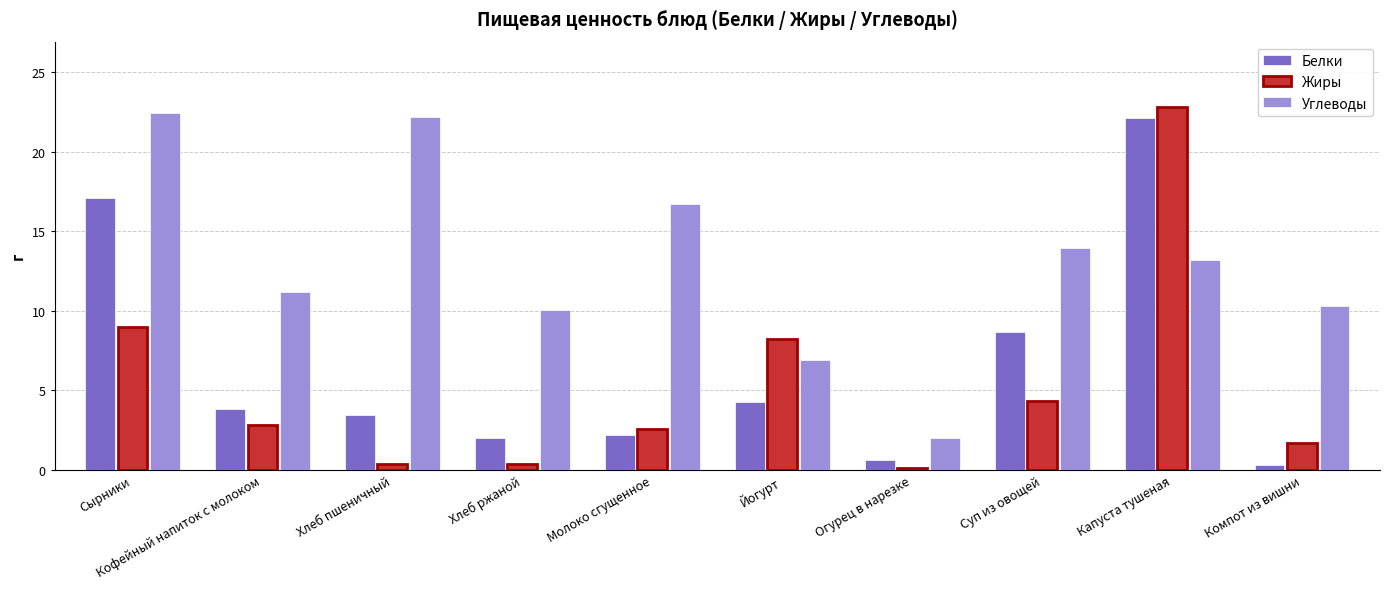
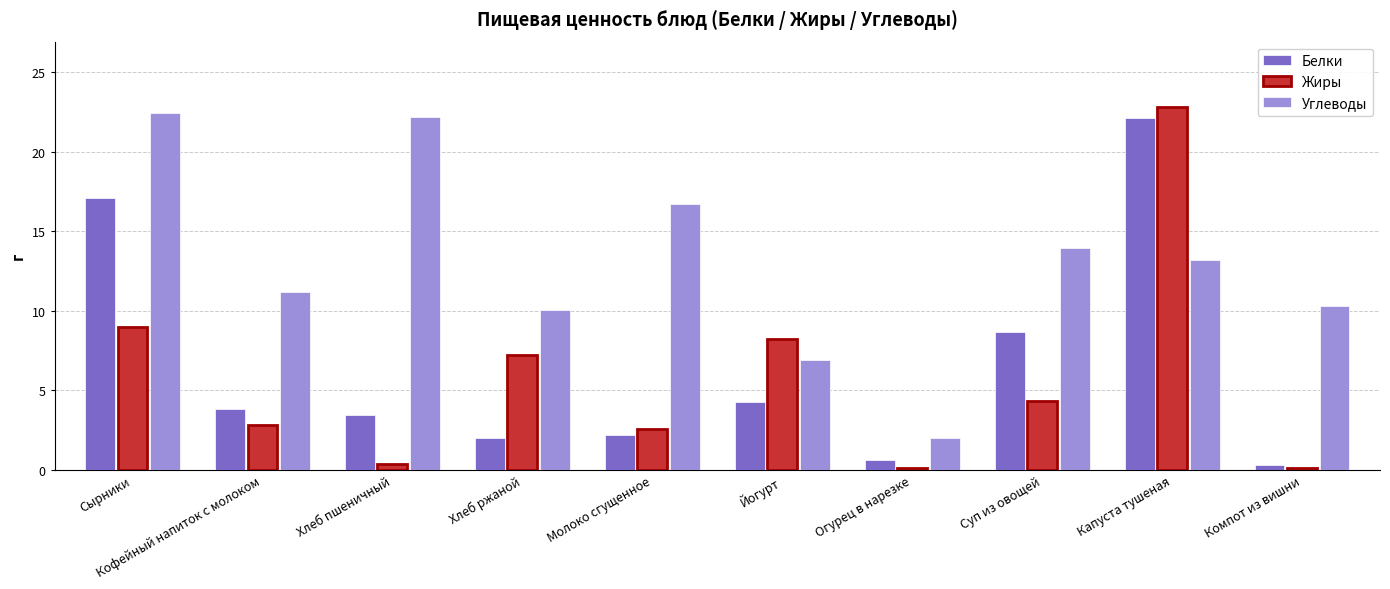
Жиры, Хлеб ржаной: 0.4 -> 7.2
Жиры, Компот из вишни: 1.7 -> 0.1
